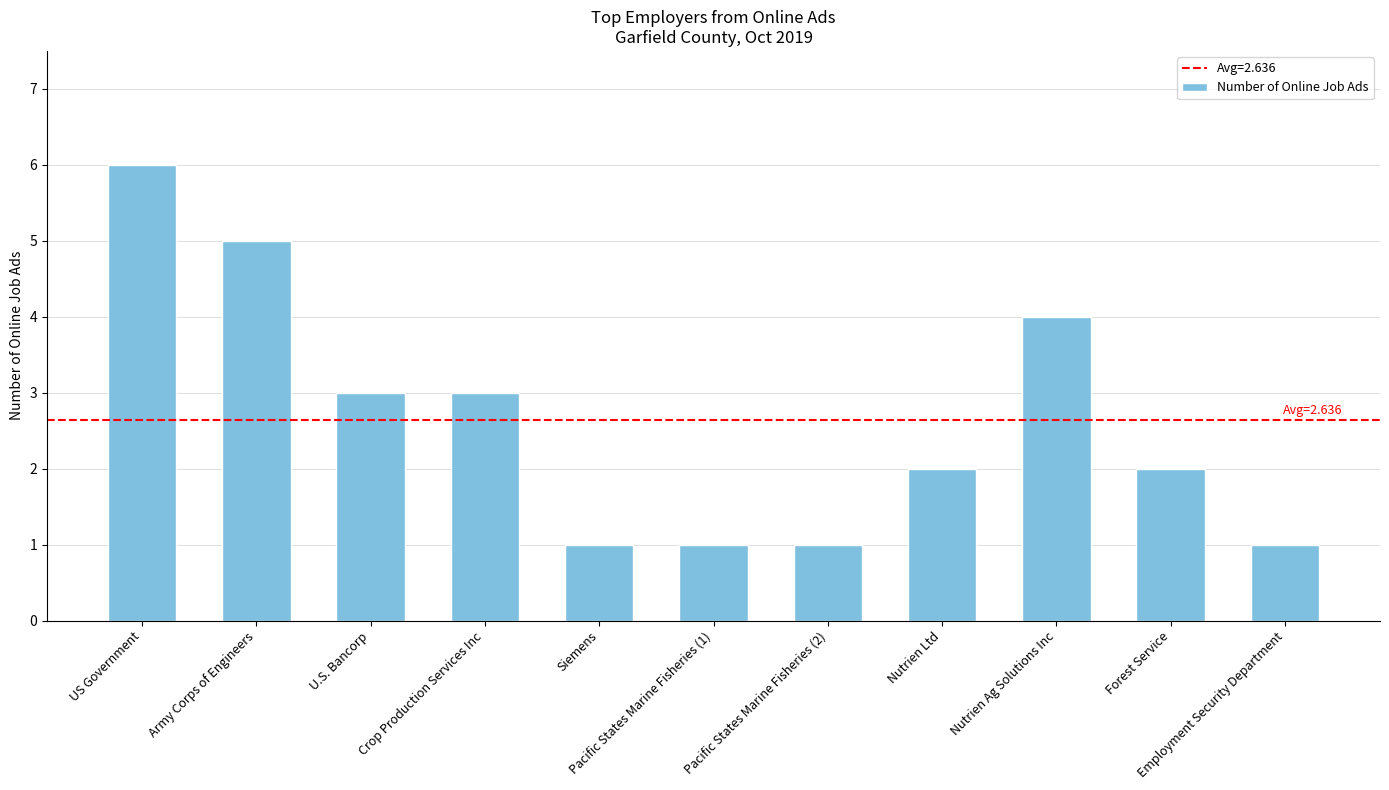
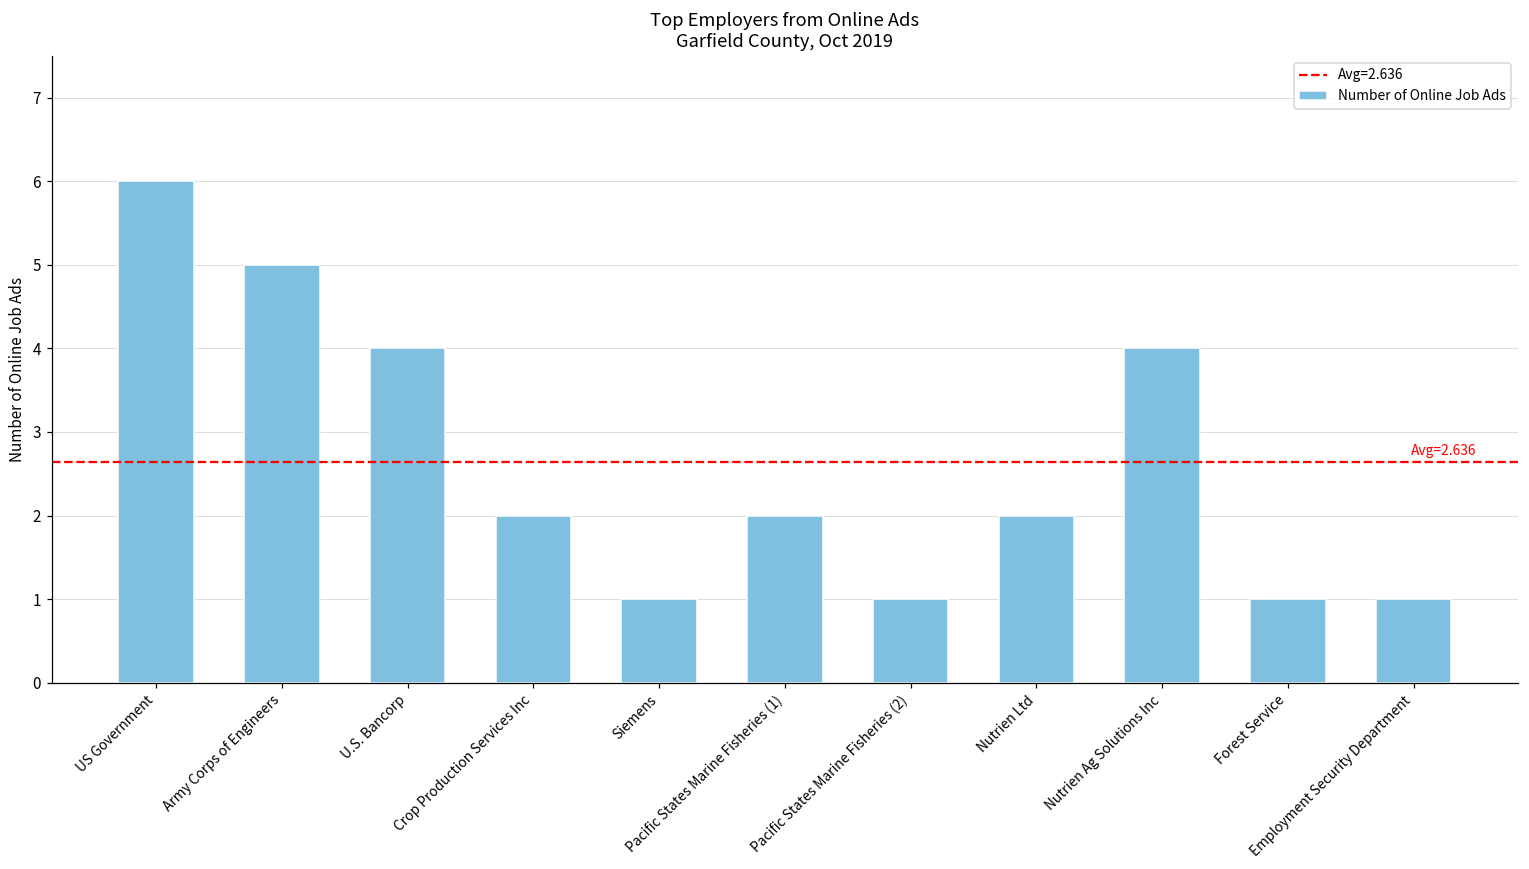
U.S. Bancorp: 3 -> 4
Crop Production Services Inc: 3 -> 2
Pacific States Marine Fisheries (1): 1 -> 2
Forest Service: 2 -> 1
